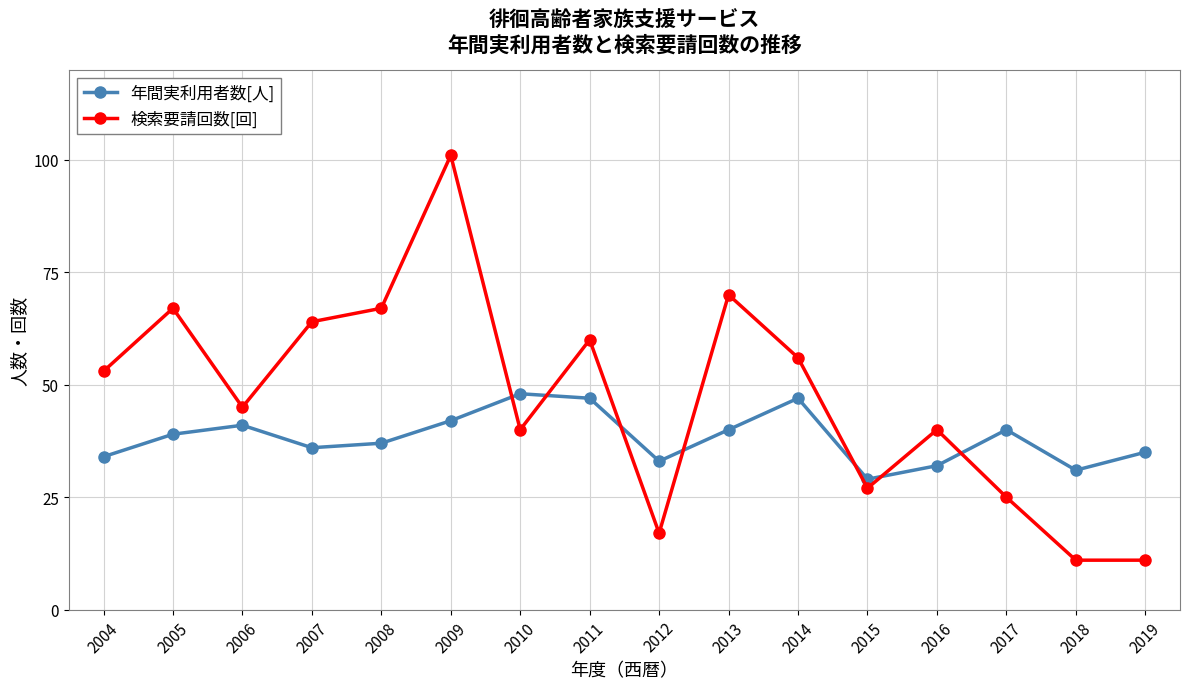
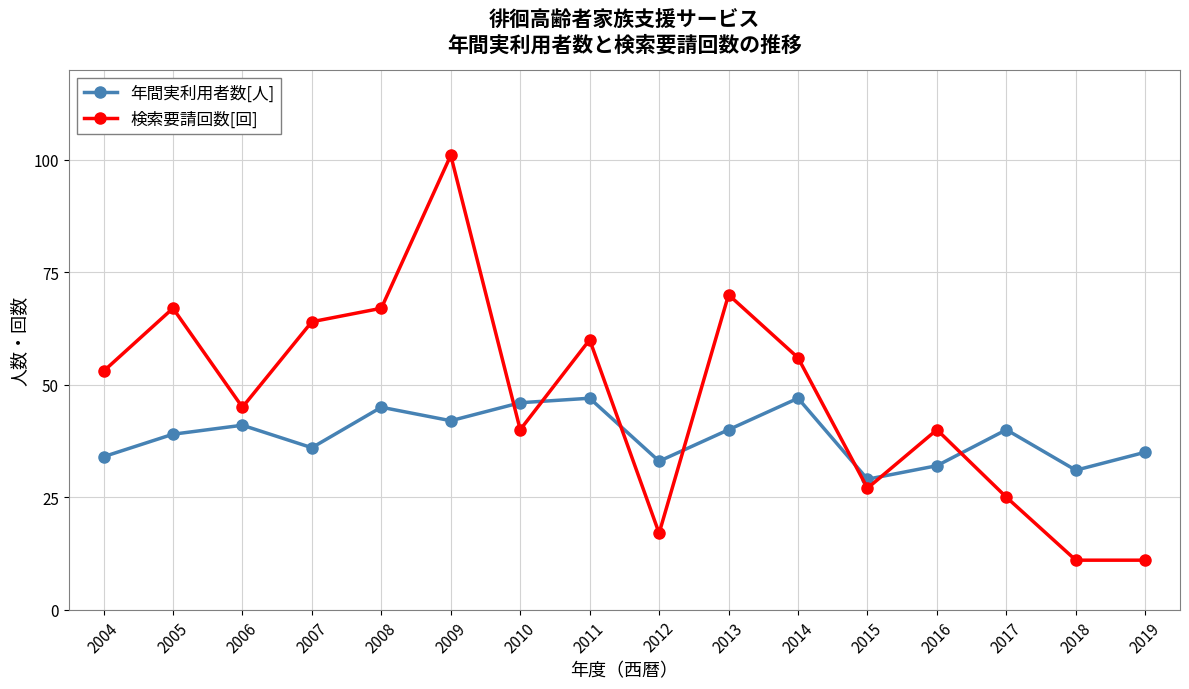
年間実利用者数[人], 2008: 37 -> 45
年間実利用者数[人], 2010: 48 -> 46
